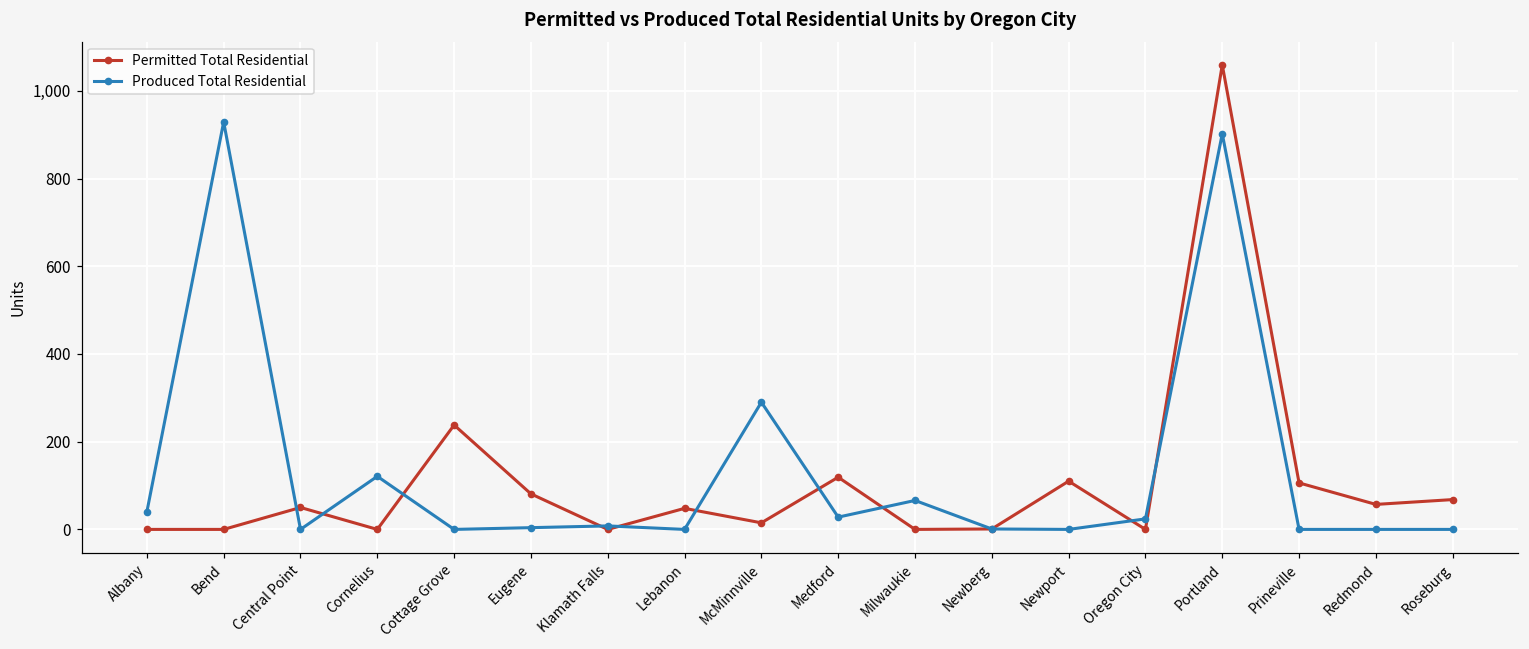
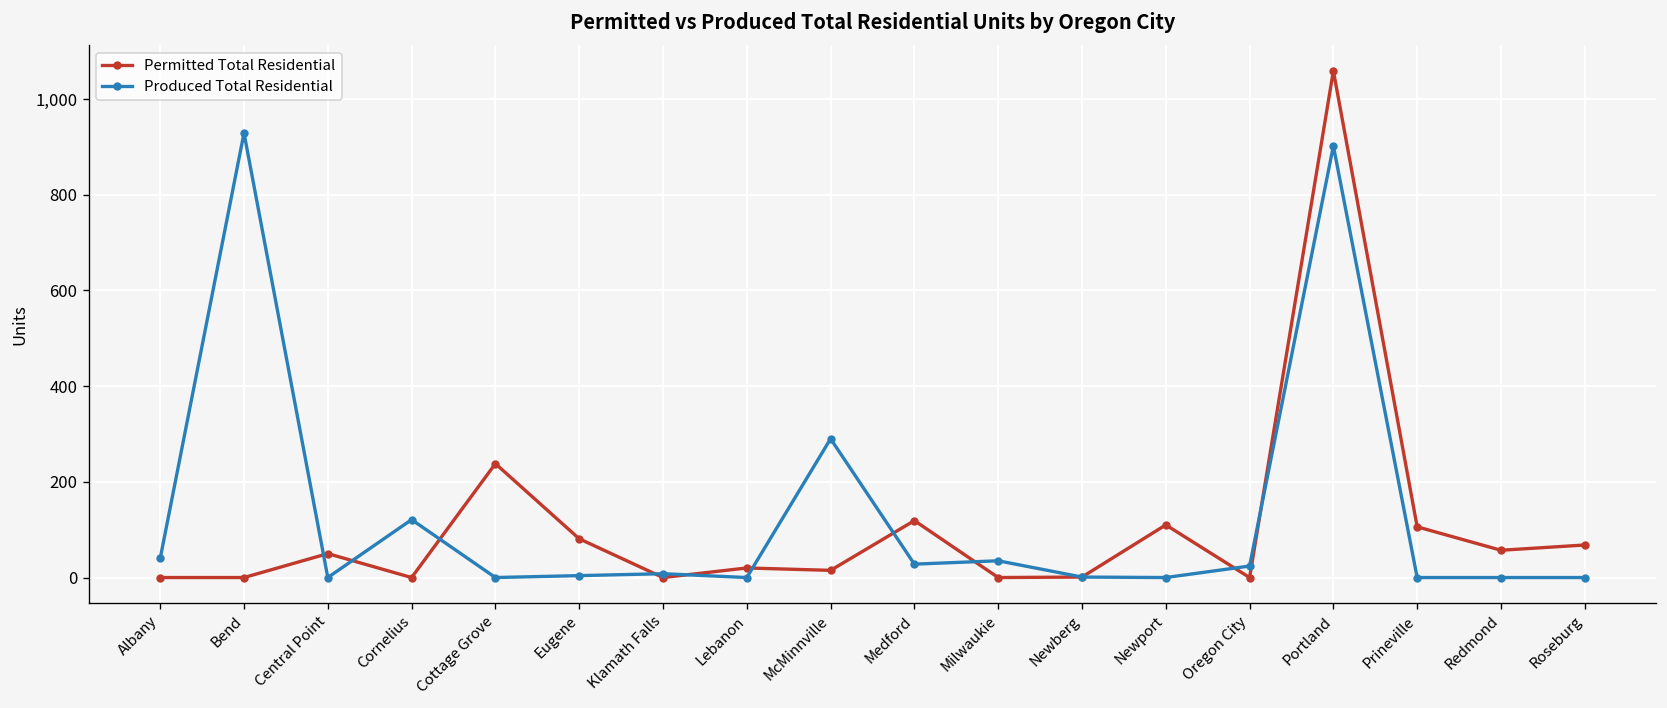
Permitted Total Residential, Lebanon: 50 -> 20
Produced Total Residential, Milwaukie: 70 -> 40
